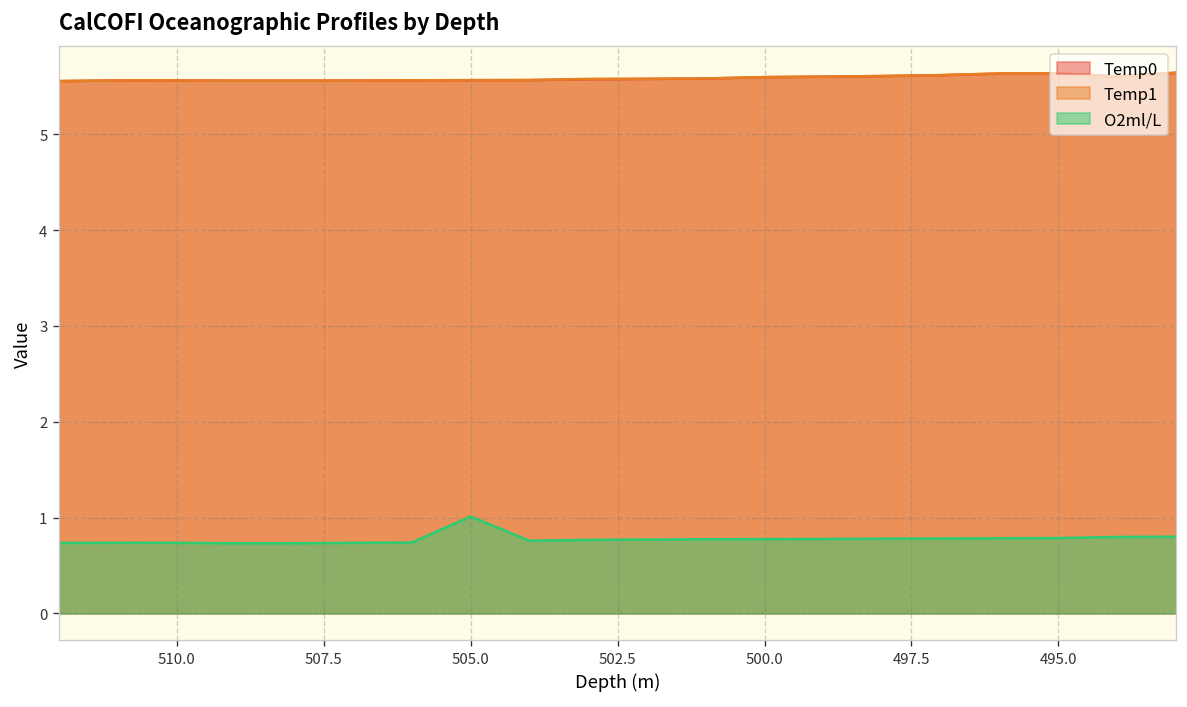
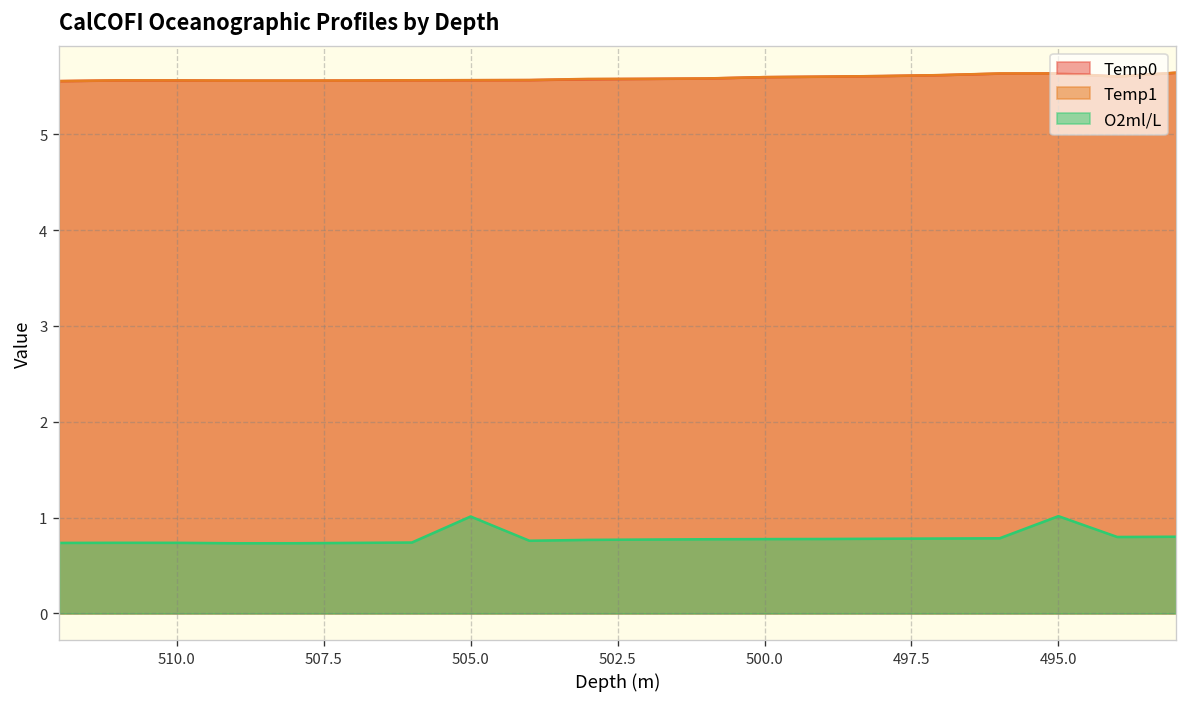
O2ml/L, 495.0: 0.8 -> 1.0
